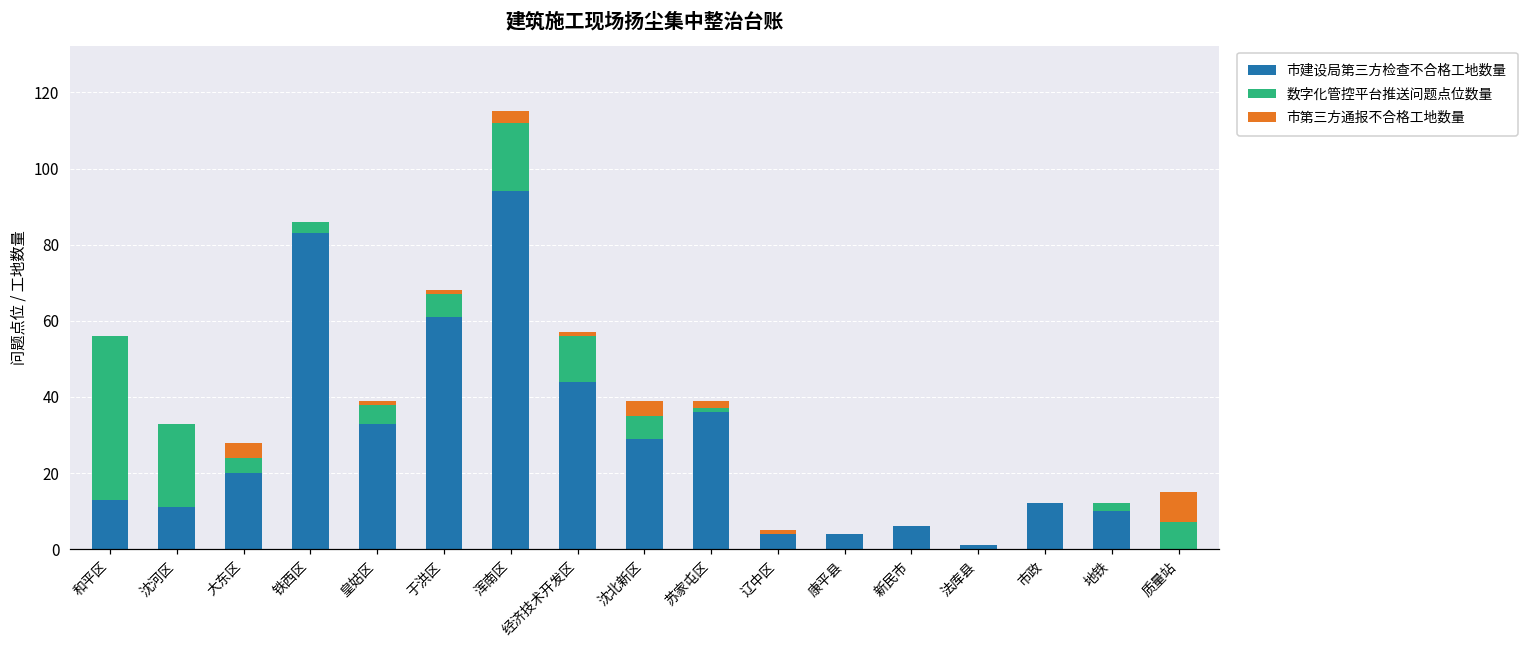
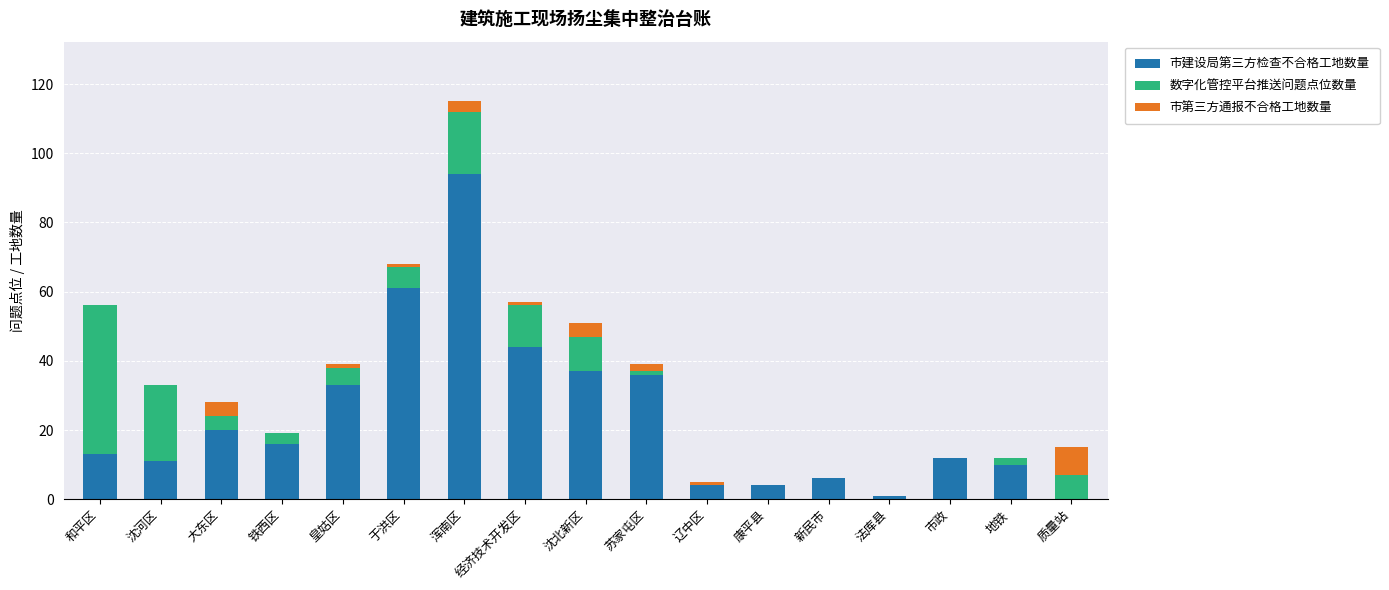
市建设局第三方检查不合格工地数量, 铁西区: 83 -> 16
市建设局第三方检查不合格工地数量, 沈北新区: 29 -> 37
数字化管控平台推送问题点位数量, 沈北新区: 6 -> 10
